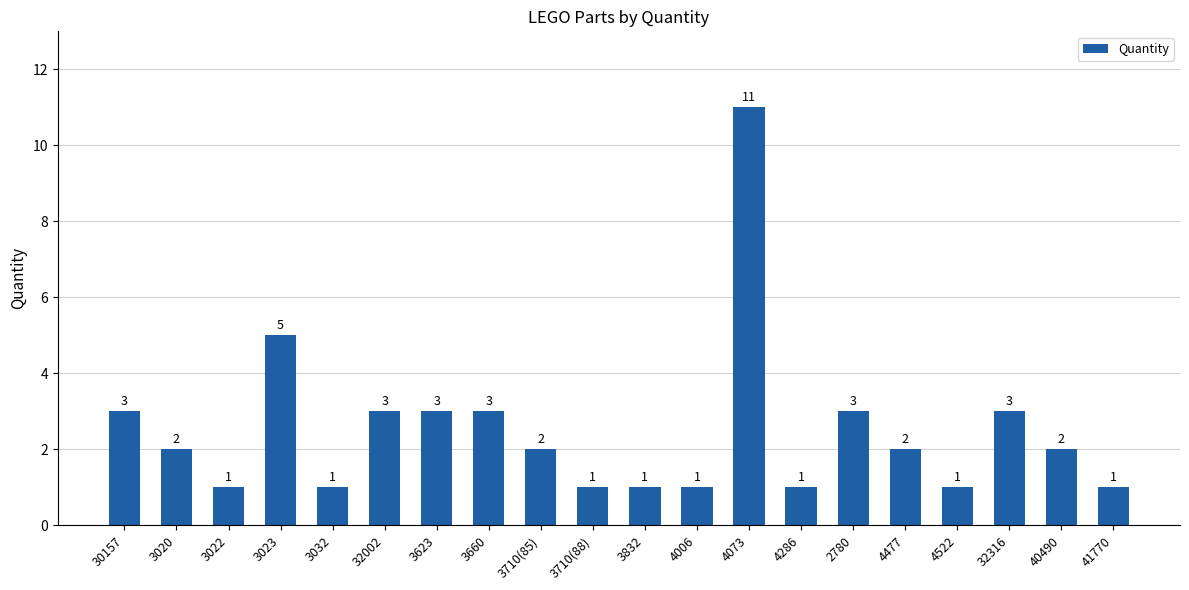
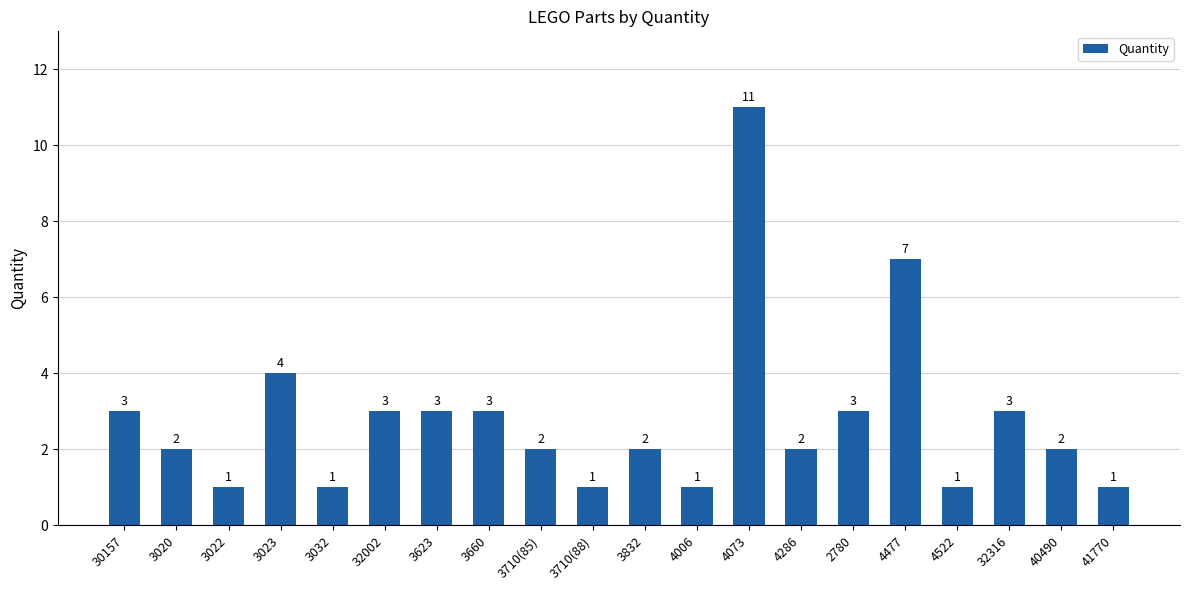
3023: 5 -> 4
3832: 1 -> 2
4286: 1 -> 2
4477: 2 -> 7
